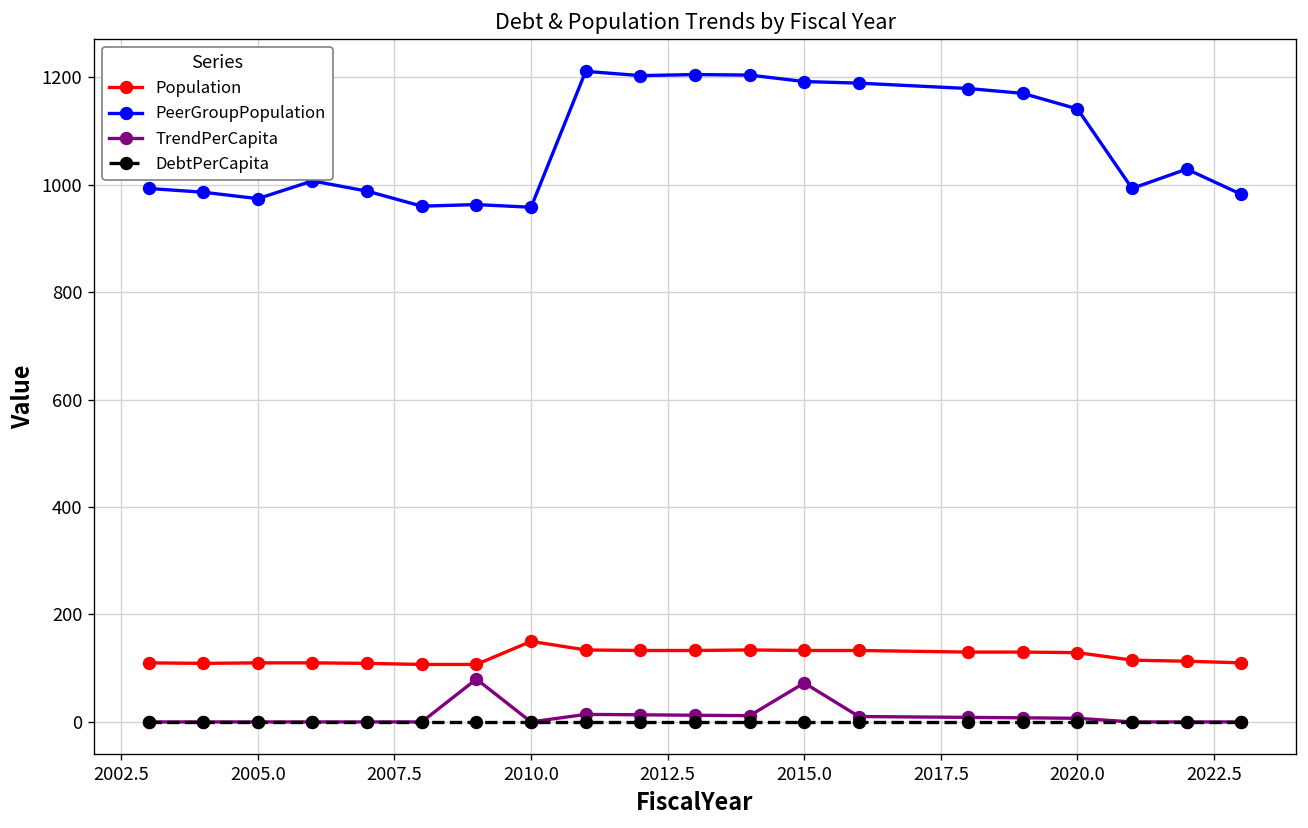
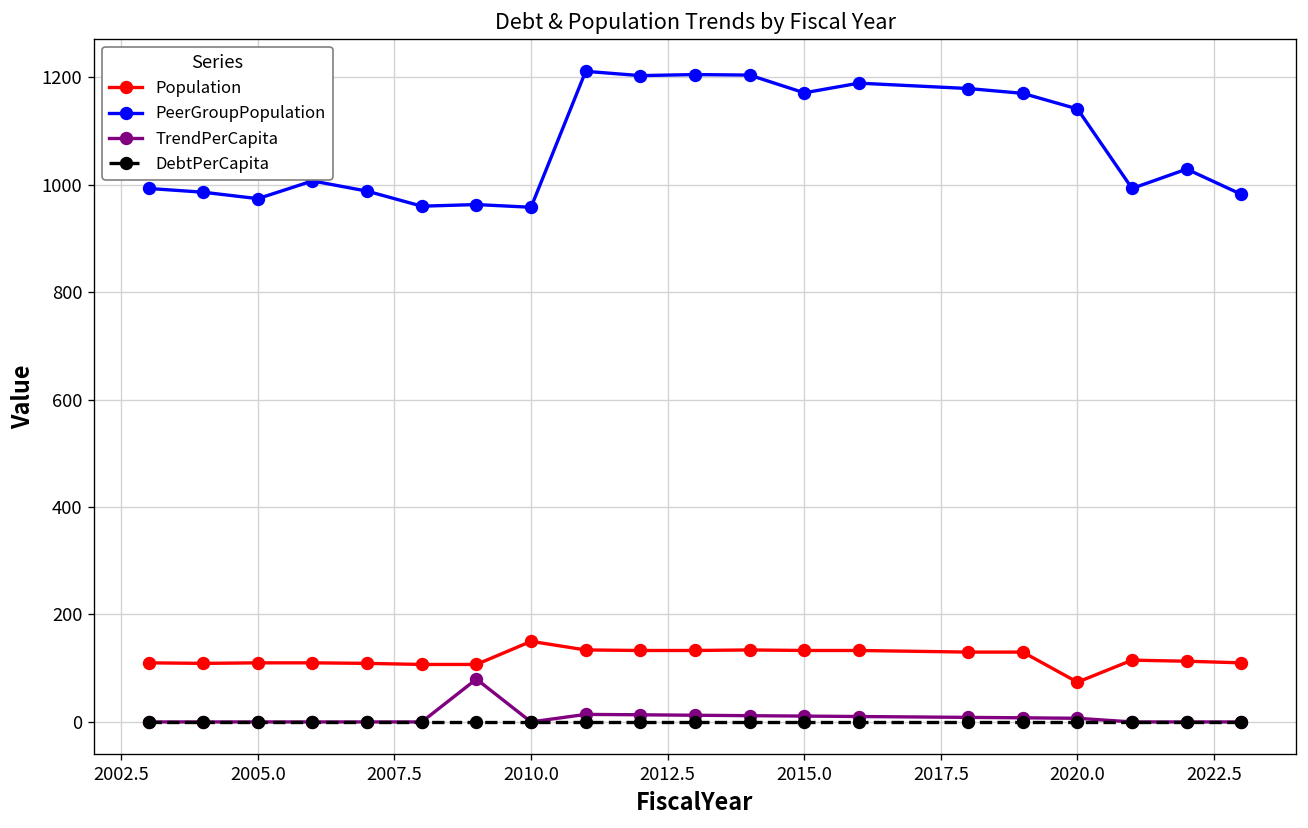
PeerGroupPopulation, 2015.0: 1190 -> 1170
TrendPerCapita, 2015.0: 70 -> 10
Population, 2020.0: 130 -> 70
